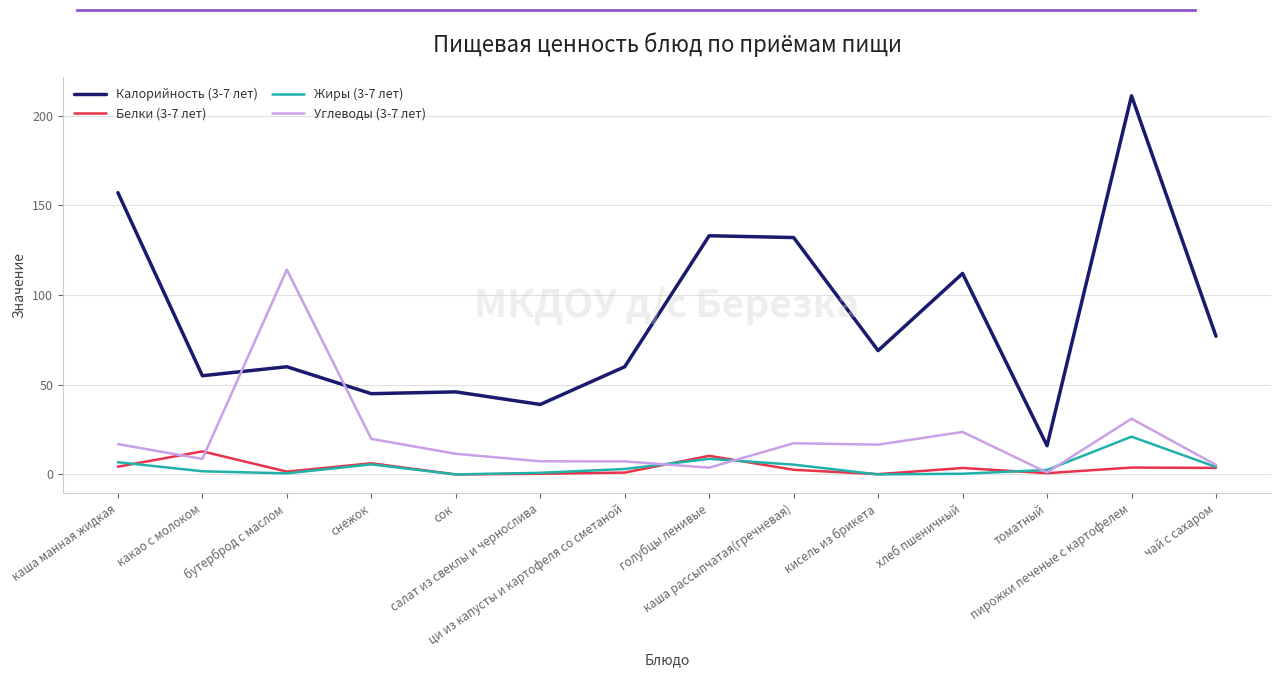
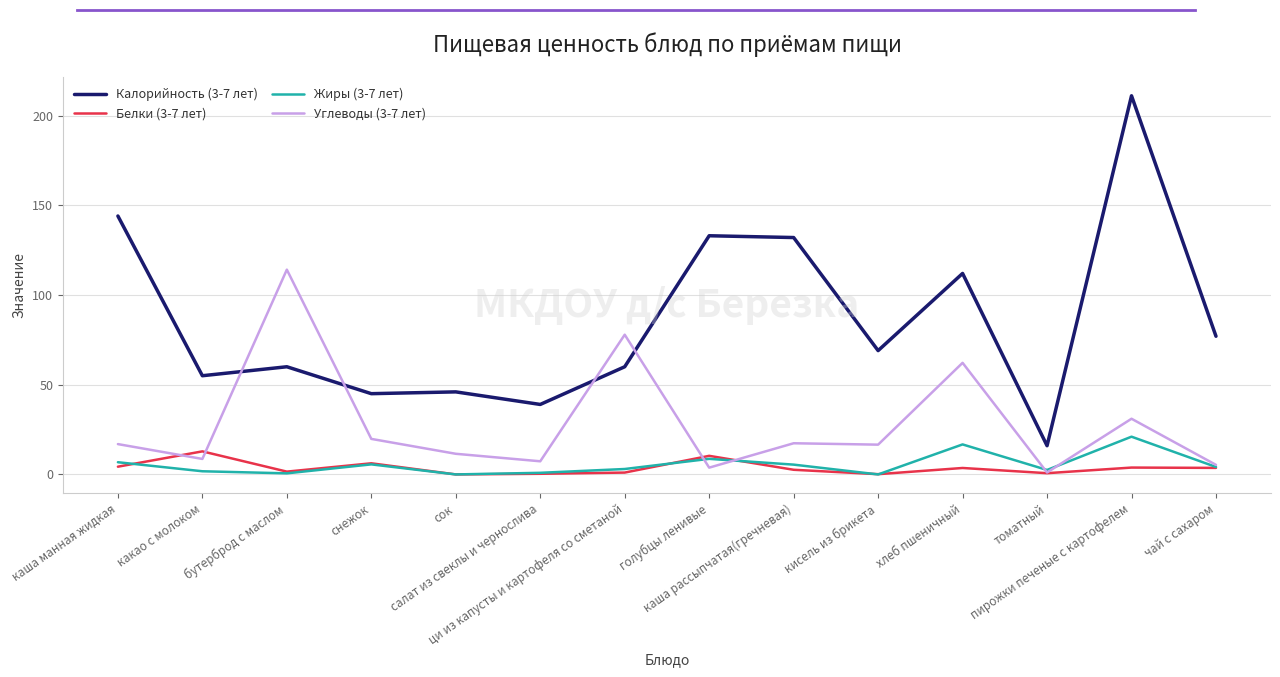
Калорийность (3-7 лет), каша манная жидкая: 157 -> 144
Углеводы (3-7 лет), ци из капусты и картофеля со сметаной: 7 -> 78
Жиры (3-7 лет), хлеб пшеничный: 0 -> 17
Углеводы (3-7 лет), хлеб пшеничный: 24 -> 62
